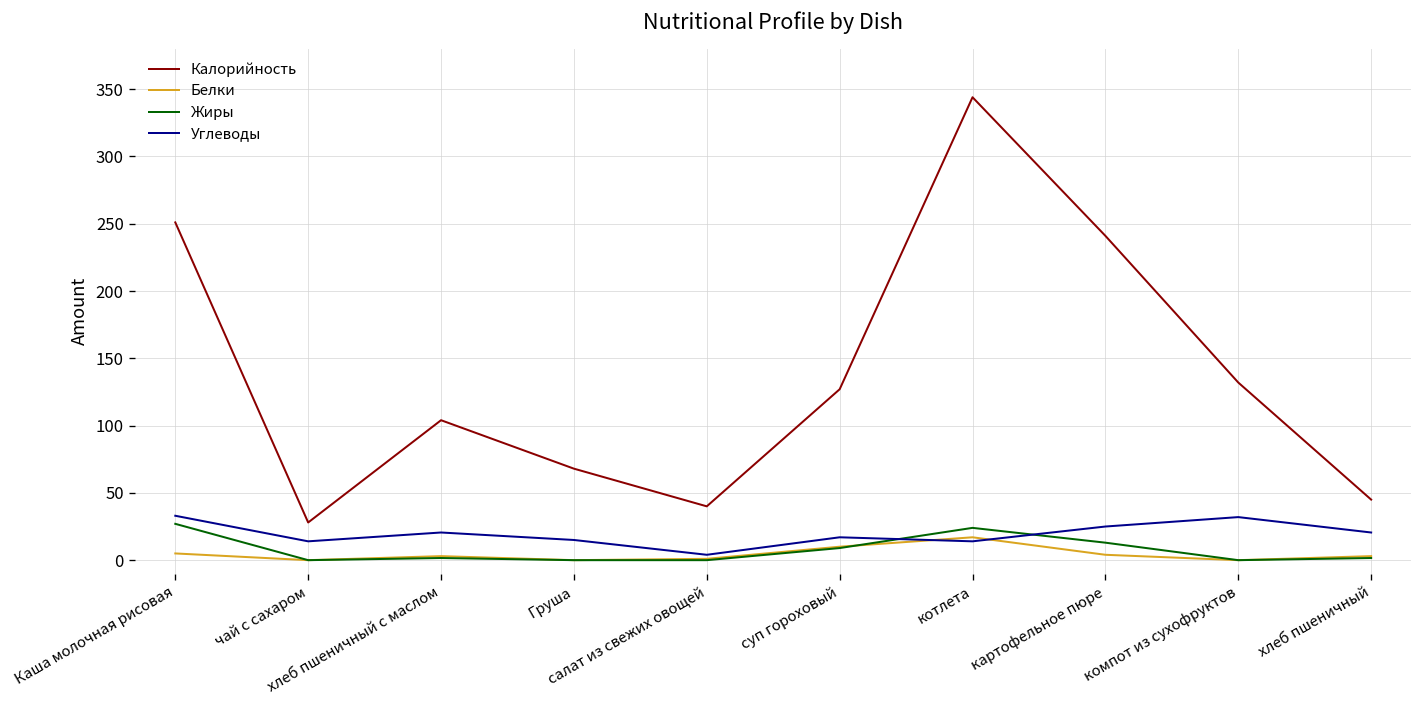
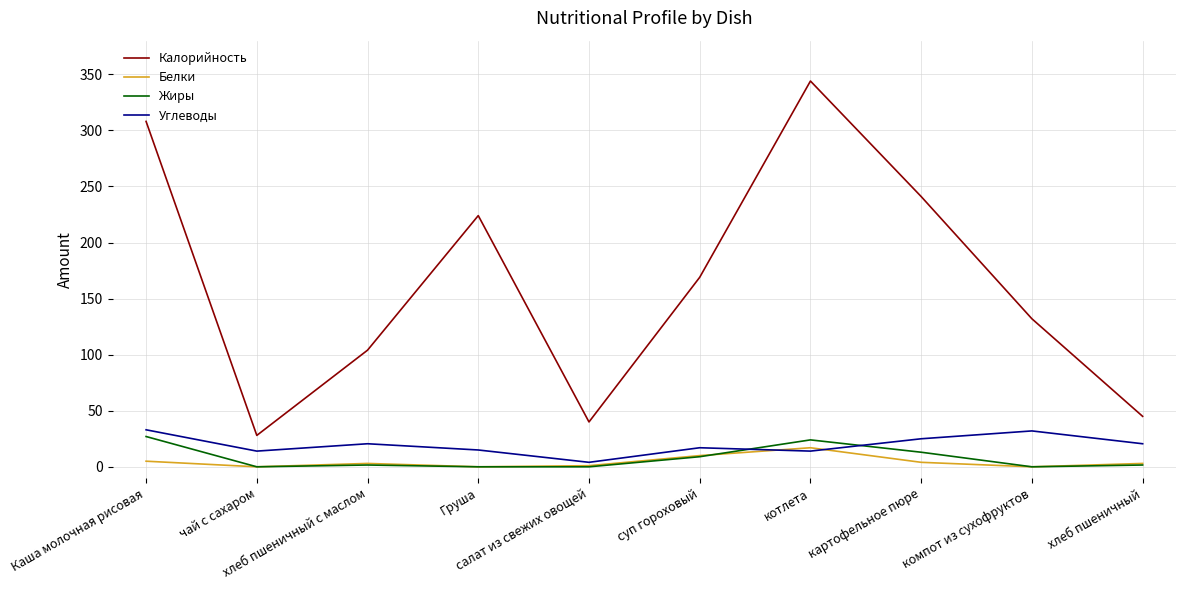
Калорийность, Каша молочная рисовая: 251 -> 308
Калорийность, Груша: 68 -> 224
Калорийность, суп гороховый: 127 -> 169
